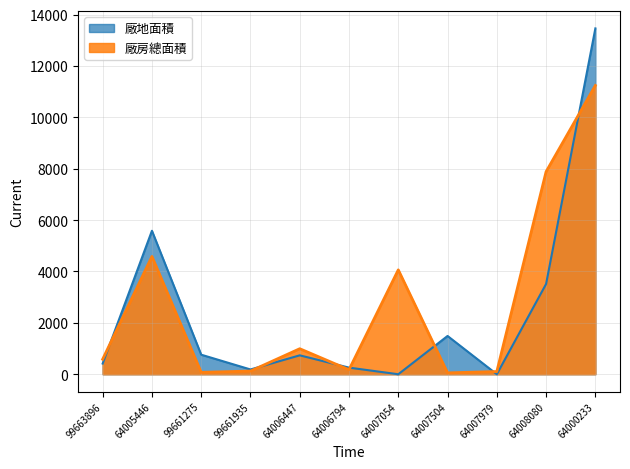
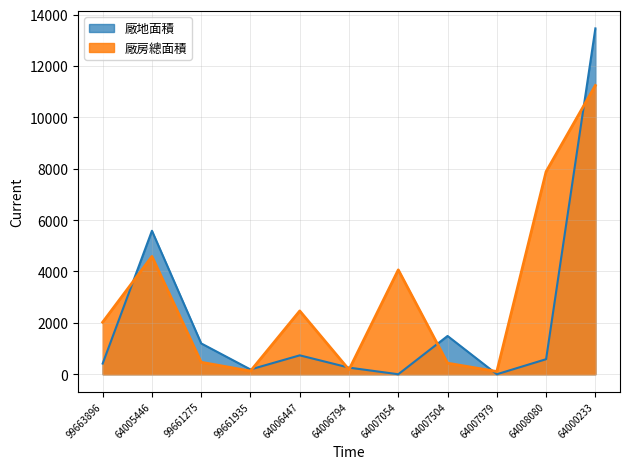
廠房總面積, 99663896: 600 -> 2000
廠地面積, 99661275: 800 -> 1200
廠房總面積, 99661275: 100 -> 500
廠房總面積, 64006447: 1000 -> 2500
廠房總面積, 64007504: 100 -> 400
廠地面積, 64008080: 3500 -> 600
